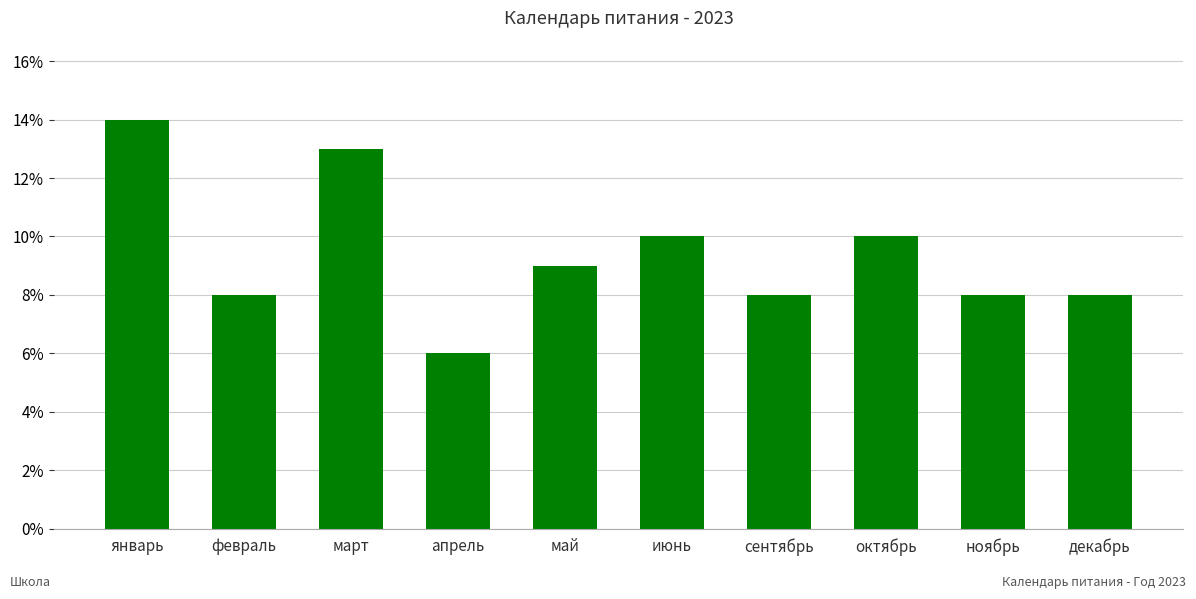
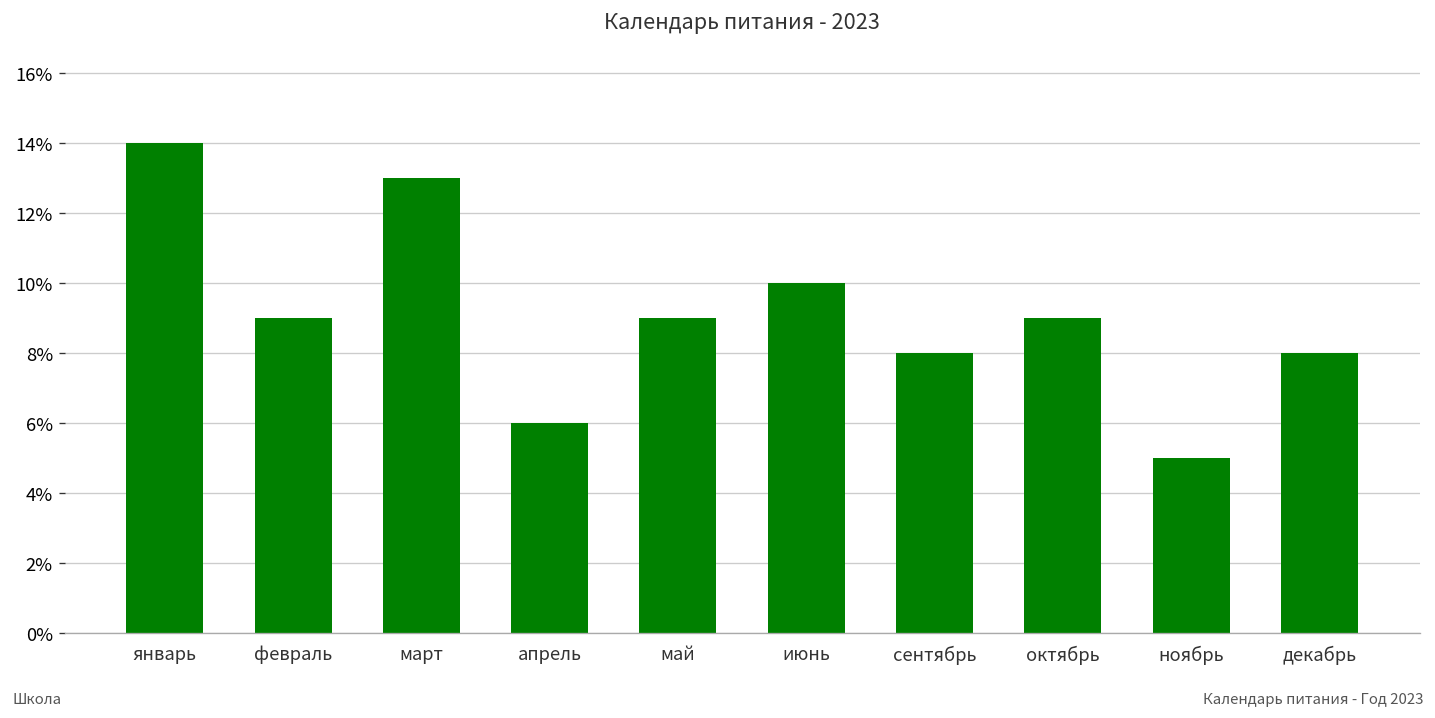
февраль: 8% -> 9%
октябрь: 10% -> 9%
ноябрь: 8% -> 5%
